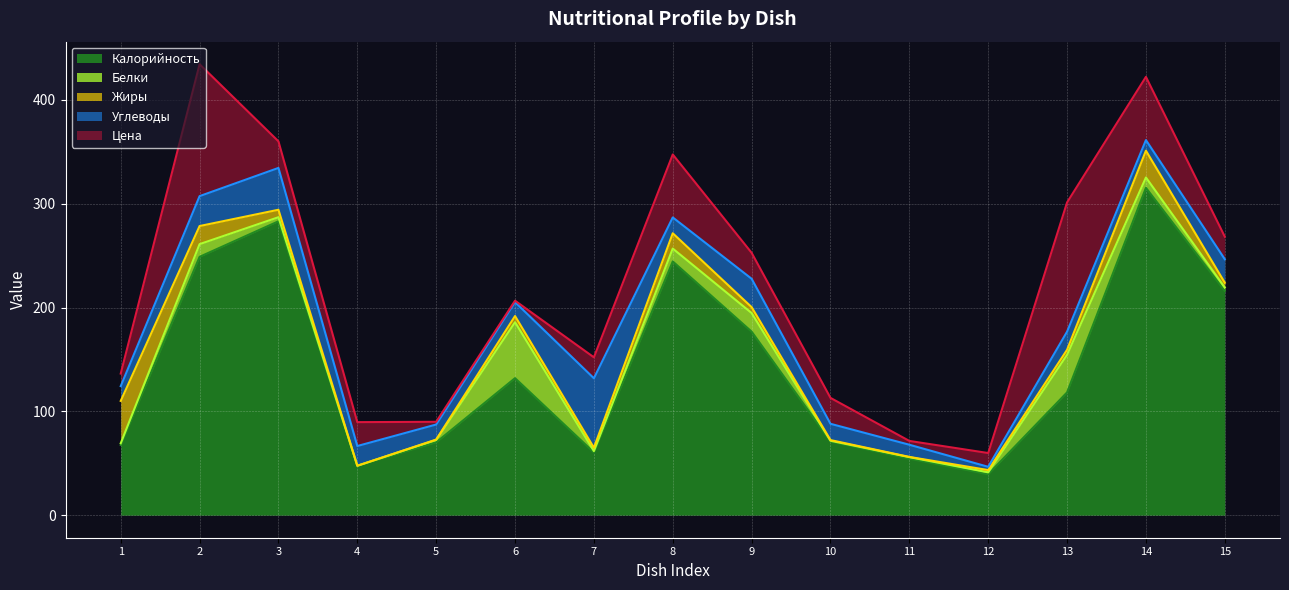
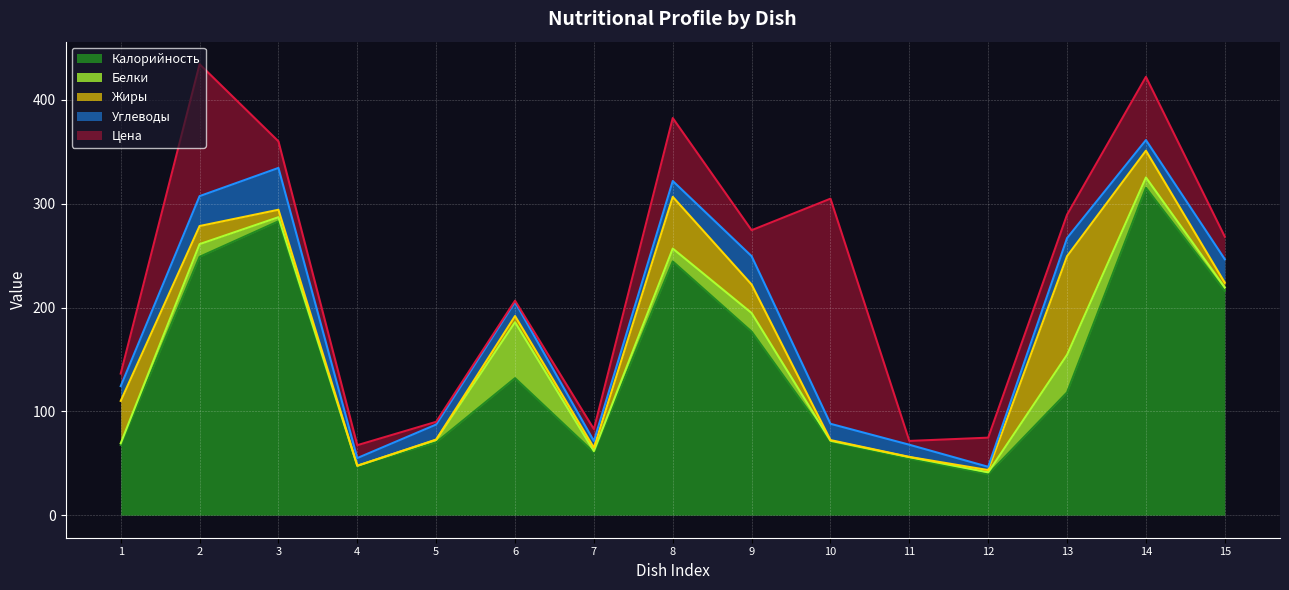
Углеводы, 4: 19 -> 7
Цена, 4: 23 -> 12
Углеводы, 7: 67 -> 6
Цена, 7: 20 -> 11
Жиры, 8: 15 -> 50
Жиры, 9: 6 -> 27
Цена, 10: 25 -> 217
Цена, 12: 13 -> 28
Жиры, 13: 5 -> 95
Цена, 13: 124 -> 23
